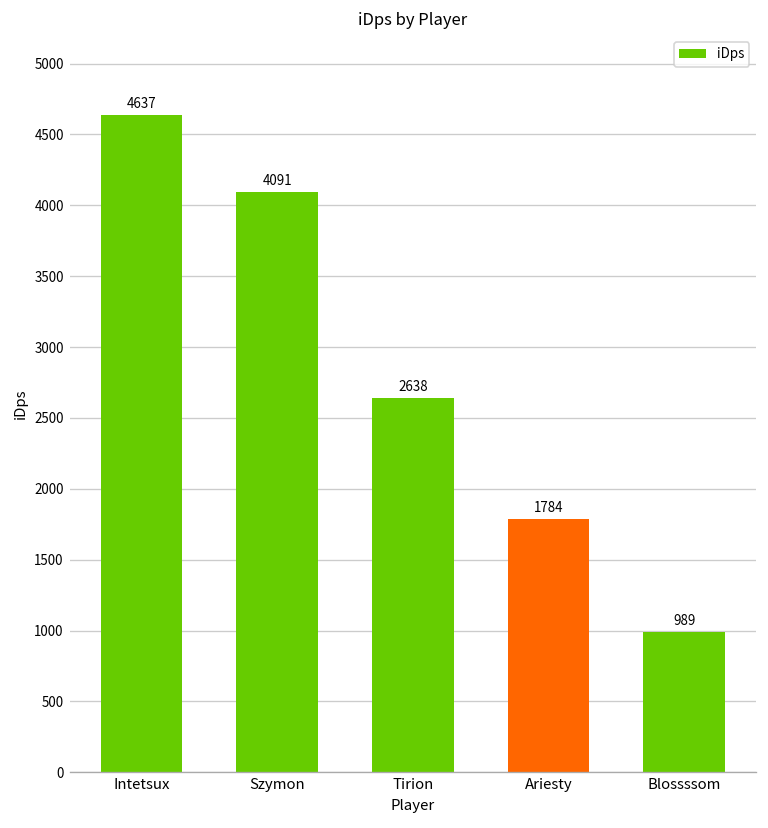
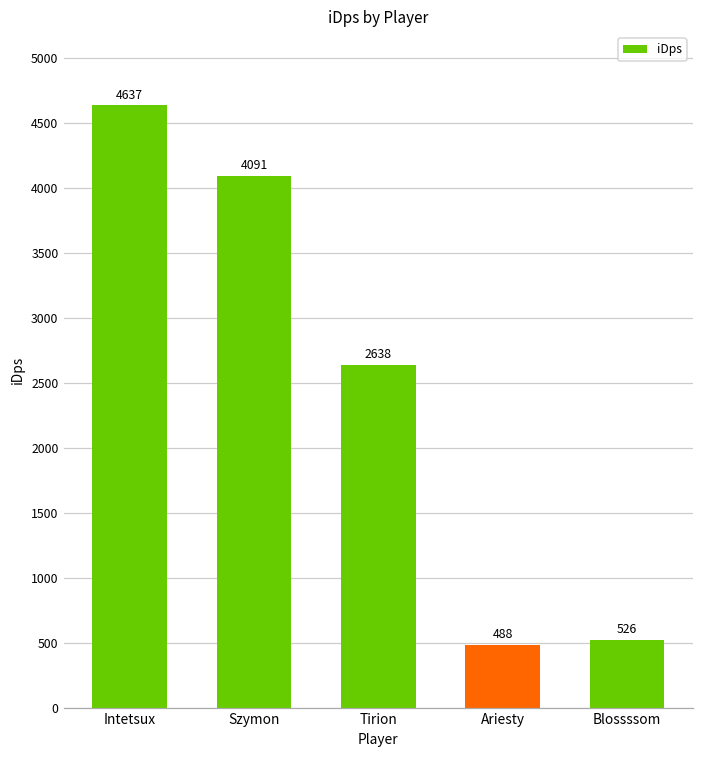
Ariesty: 1784 -> 488
Blossssom: 989 -> 526
